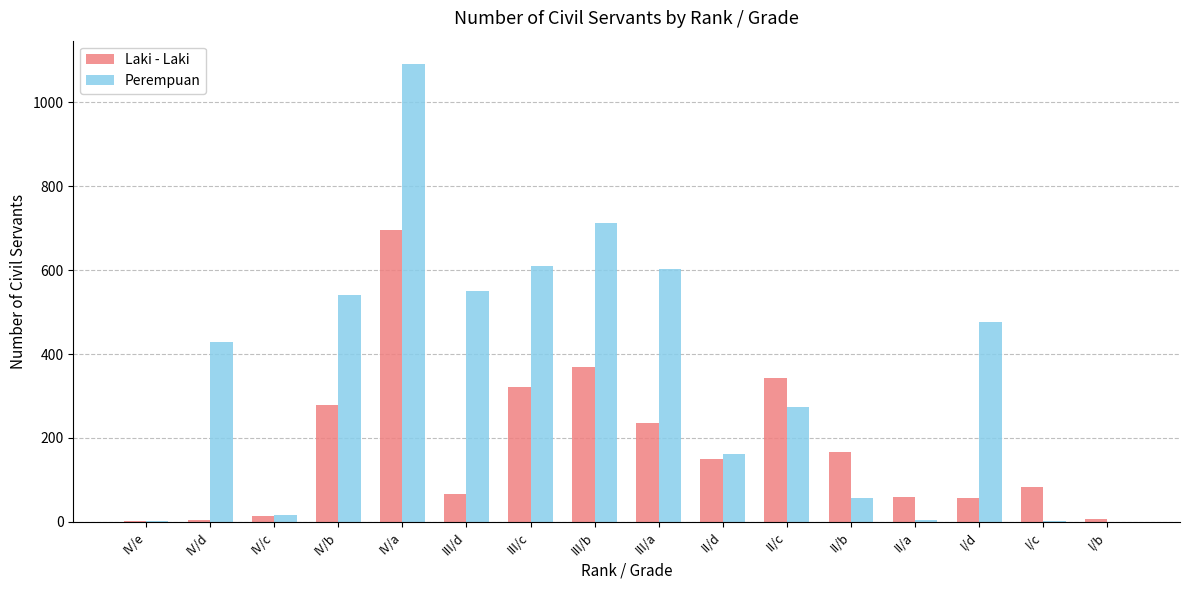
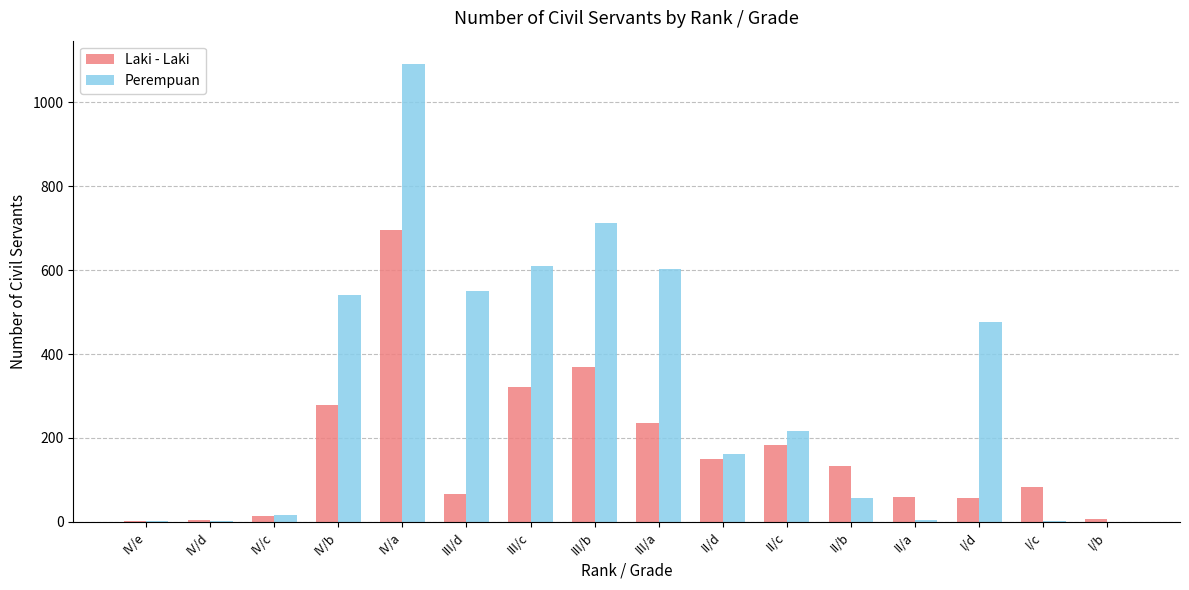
Perempuan, IV/d: 430 -> 0
Laki - Laki, II/c: 340 -> 180
Perempuan, II/c: 270 -> 220
Laki - Laki, II/b: 170 -> 130
